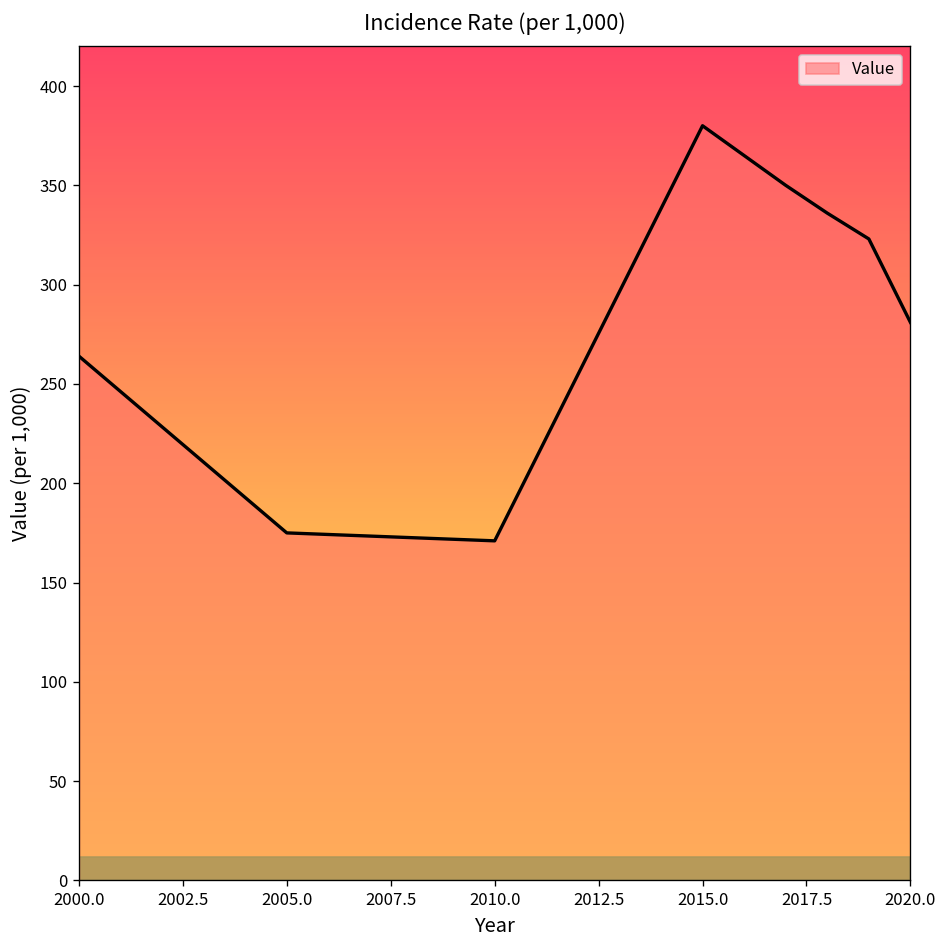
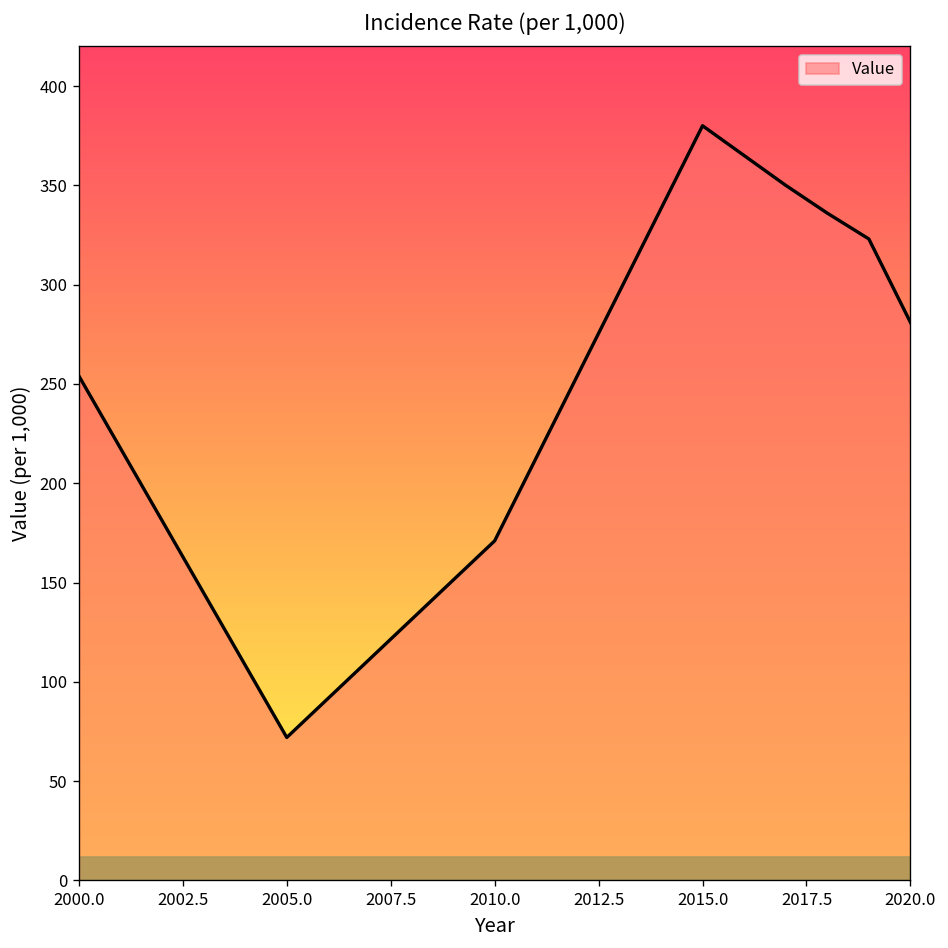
Value, 2000.0: 264 -> 254
Value, 2005.0: 175 -> 72
